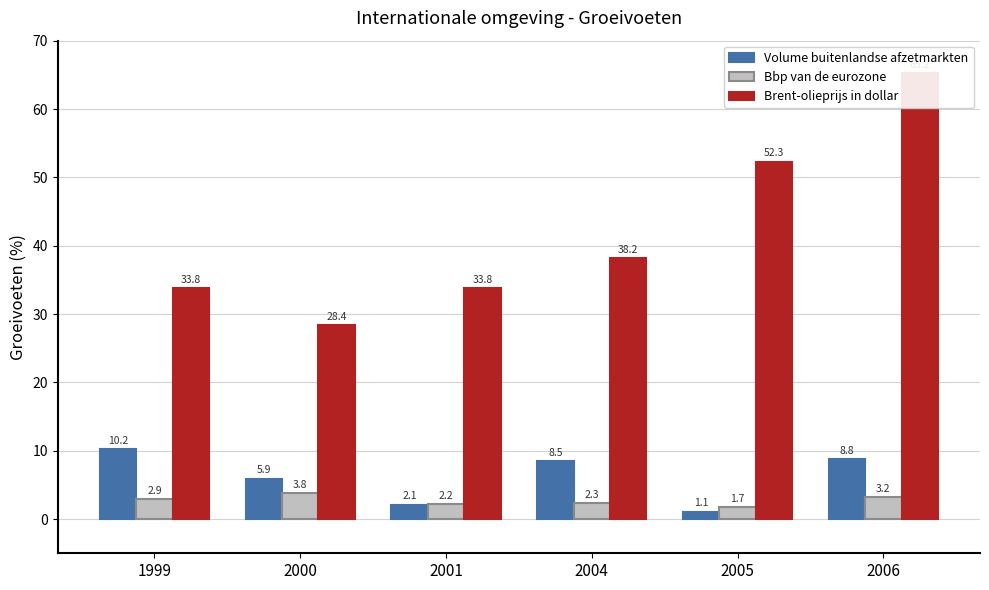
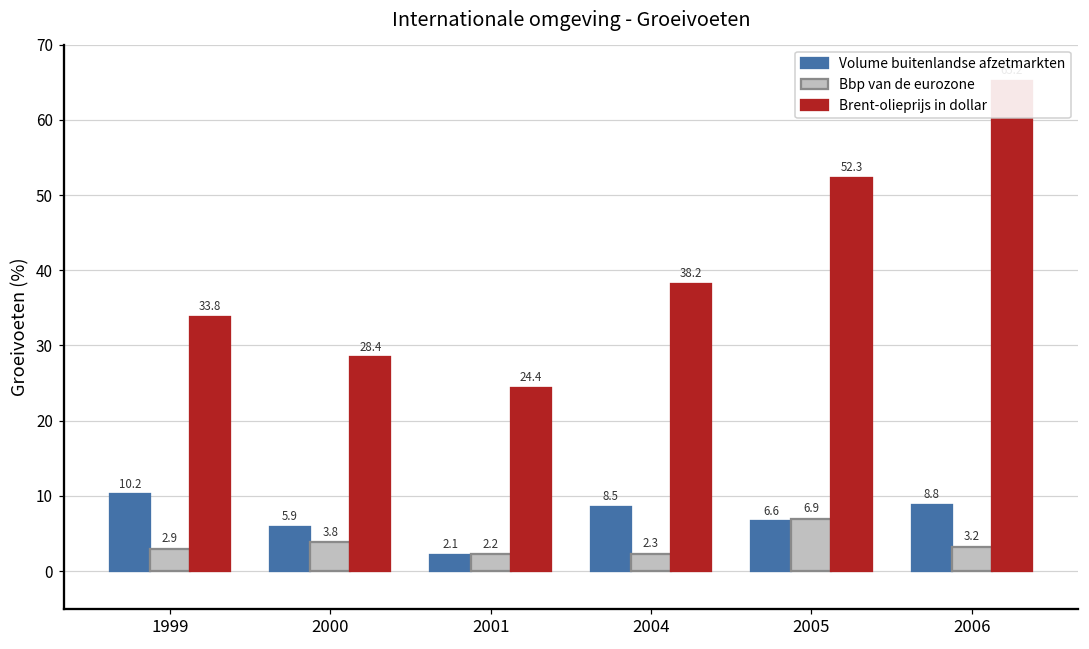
Brent-olieprijs in dollar, 2001: 33.8 -> 24.4
Volume buitenlandse afzetmarkten, 2005: 1.1 -> 6.6
Bbp van de eurozone, 2005: 1.7 -> 6.9
